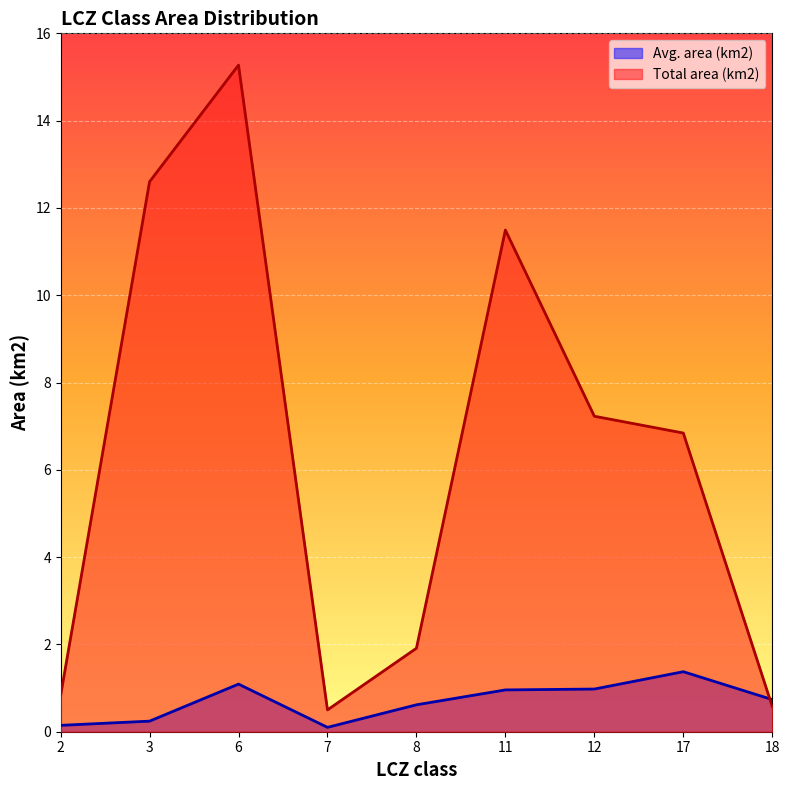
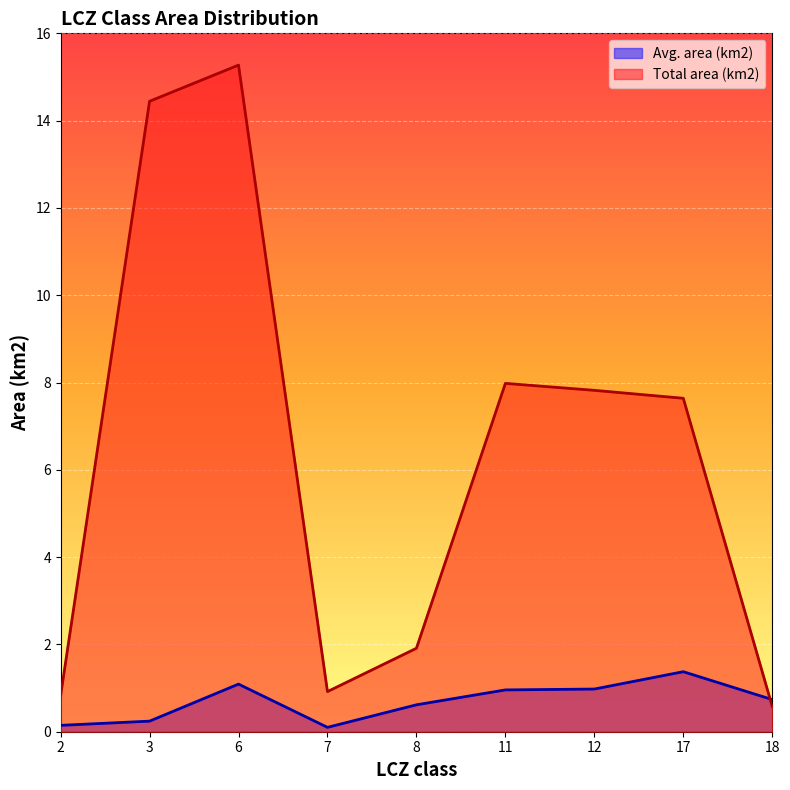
Total area (km2), 3: 12.6 -> 14.4
Total area (km2), 7: 0.5 -> 0.9
Total area (km2), 11: 11.5 -> 8.0
Total area (km2), 12: 7.2 -> 7.8
Total area (km2), 17: 6.8 -> 7.6
